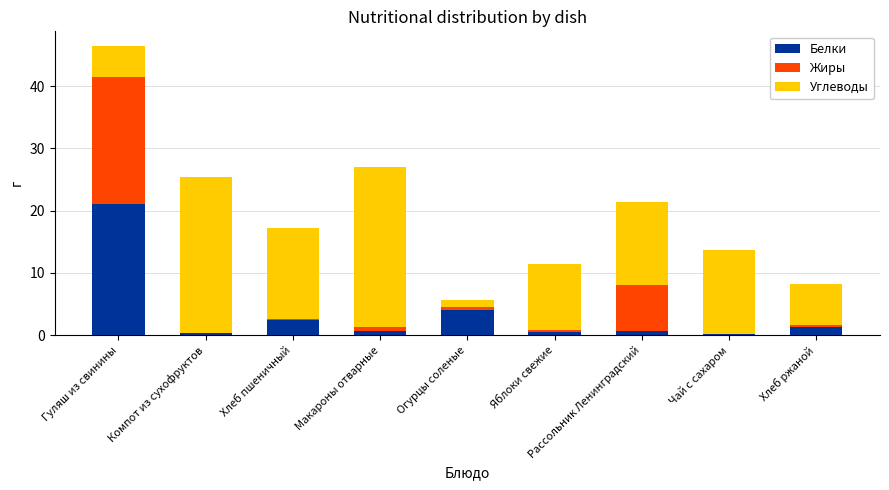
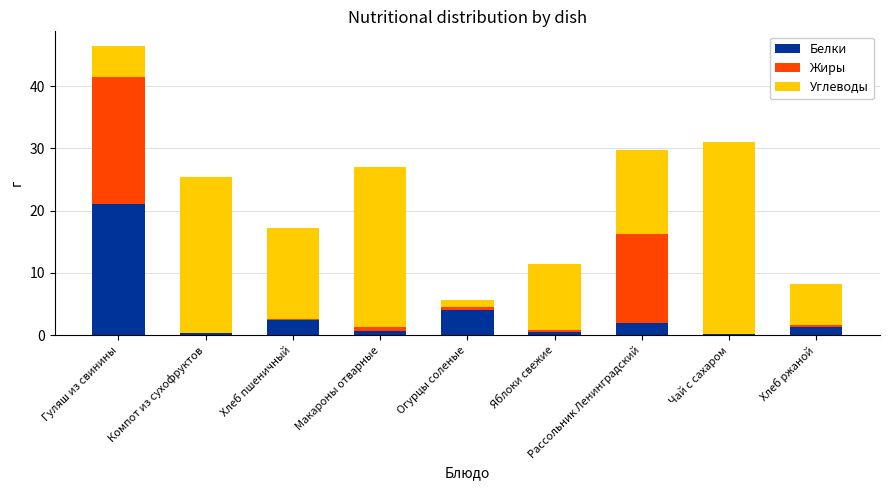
Белки, Рассольник Ленинградский: 1 -> 2
Жиры, Рассольник Ленинградский: 7 -> 14
Углеводы, Чай с сахаром: 14 -> 31
